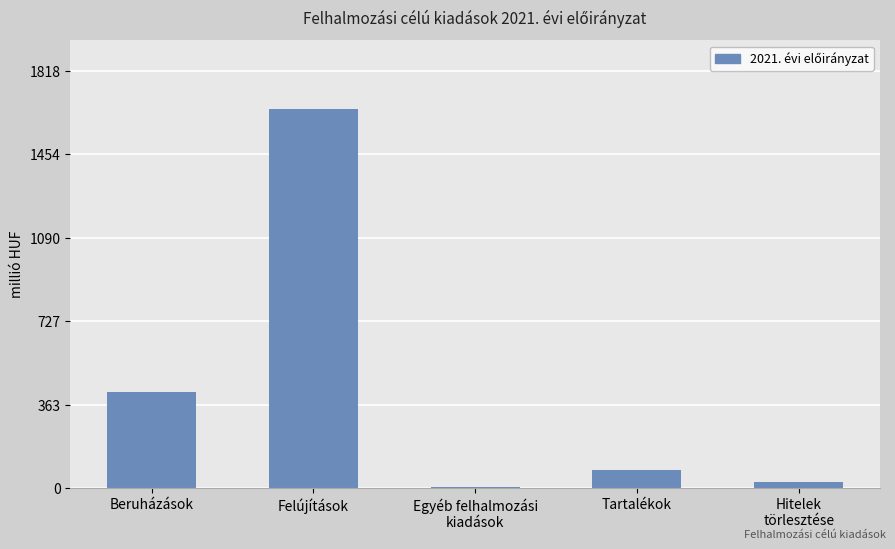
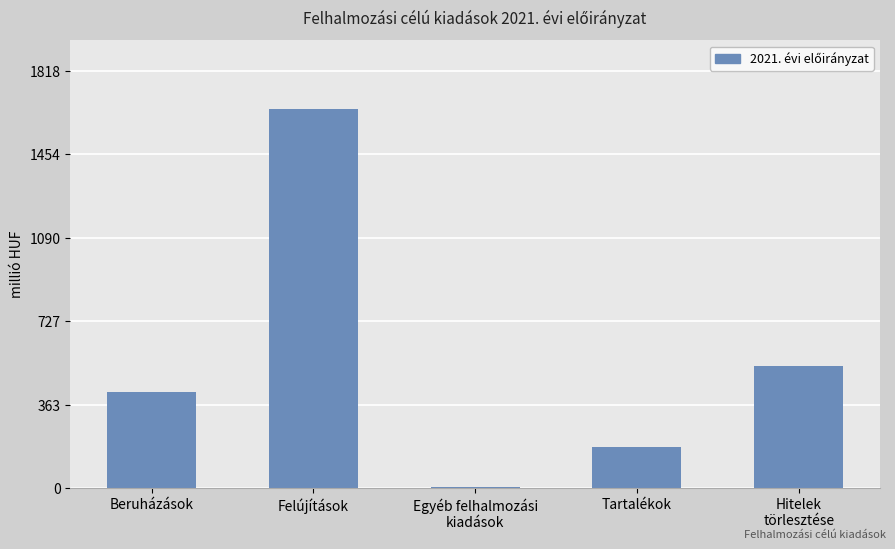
Tartalékok: 80 -> 180
Hitelek törlesztése: 20 -> 530
